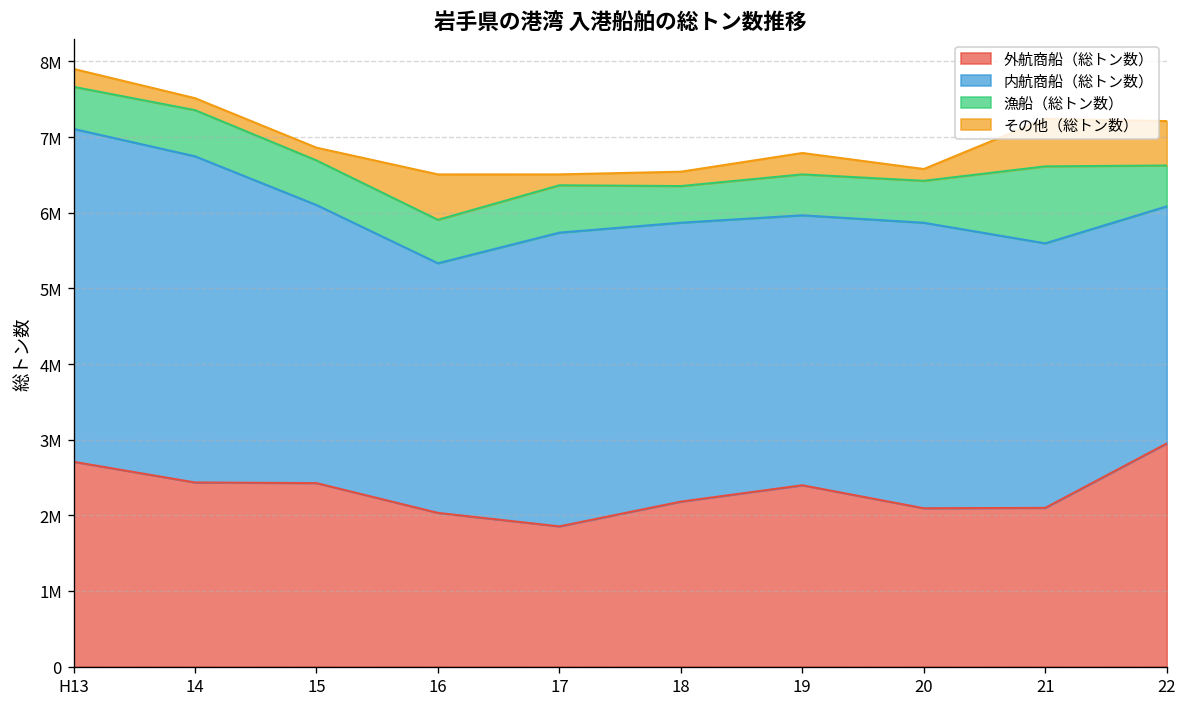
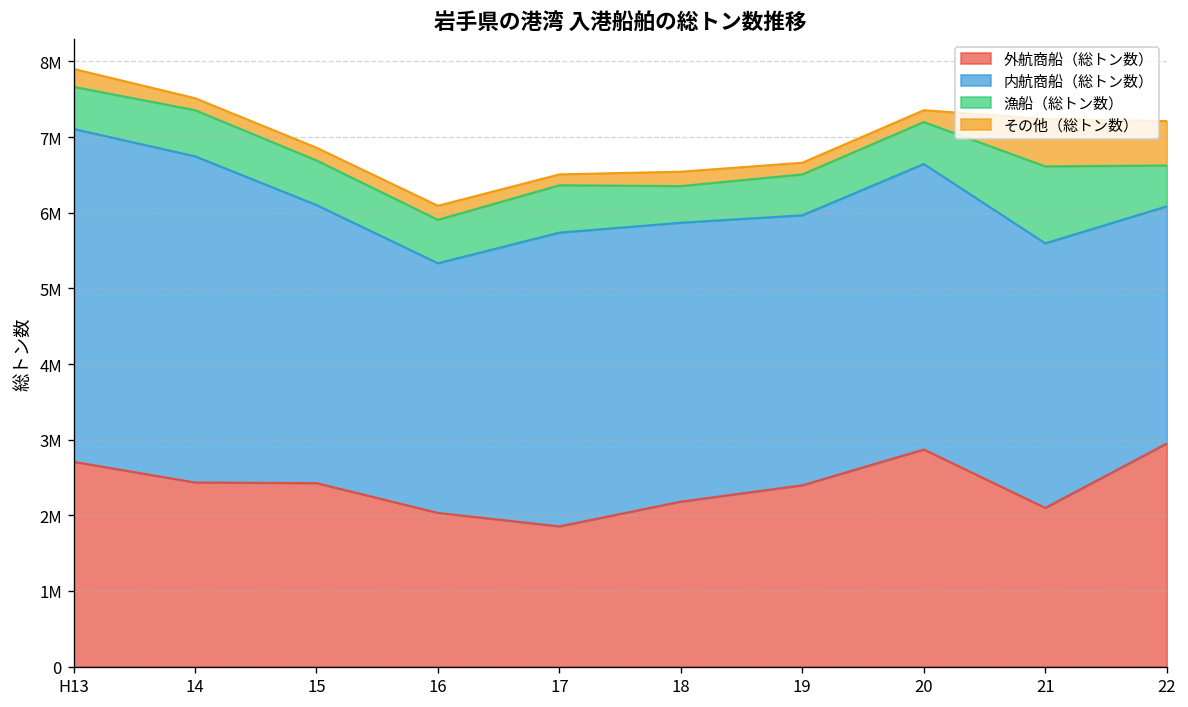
その他（総トン数）, 16: 600000 -> 200000
その他（総トン数）, 19: 300000 -> 200000
外航商船（総トン数）, 20: 2100000 -> 2900000
